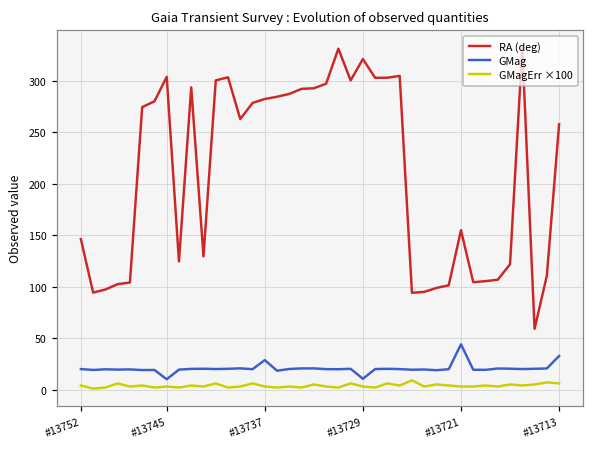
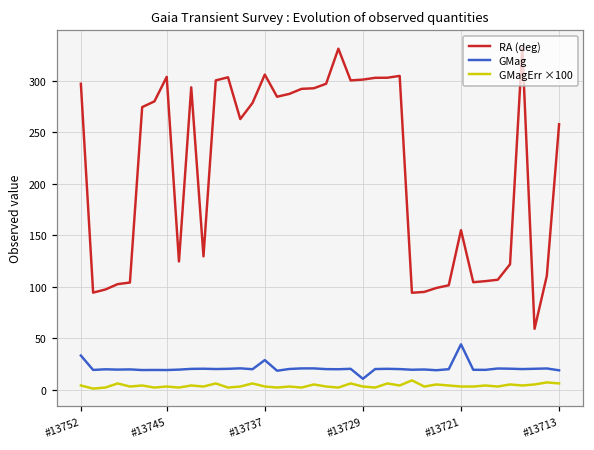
RA (deg), #13752: 150 -> 300
GMag, #13752: 20 -> 30
GMag, #13745: 10 -> 20
RA (deg), #13737: 280 -> 310
RA (deg), #13729: 320 -> 300
GMag, #13713: 30 -> 20
